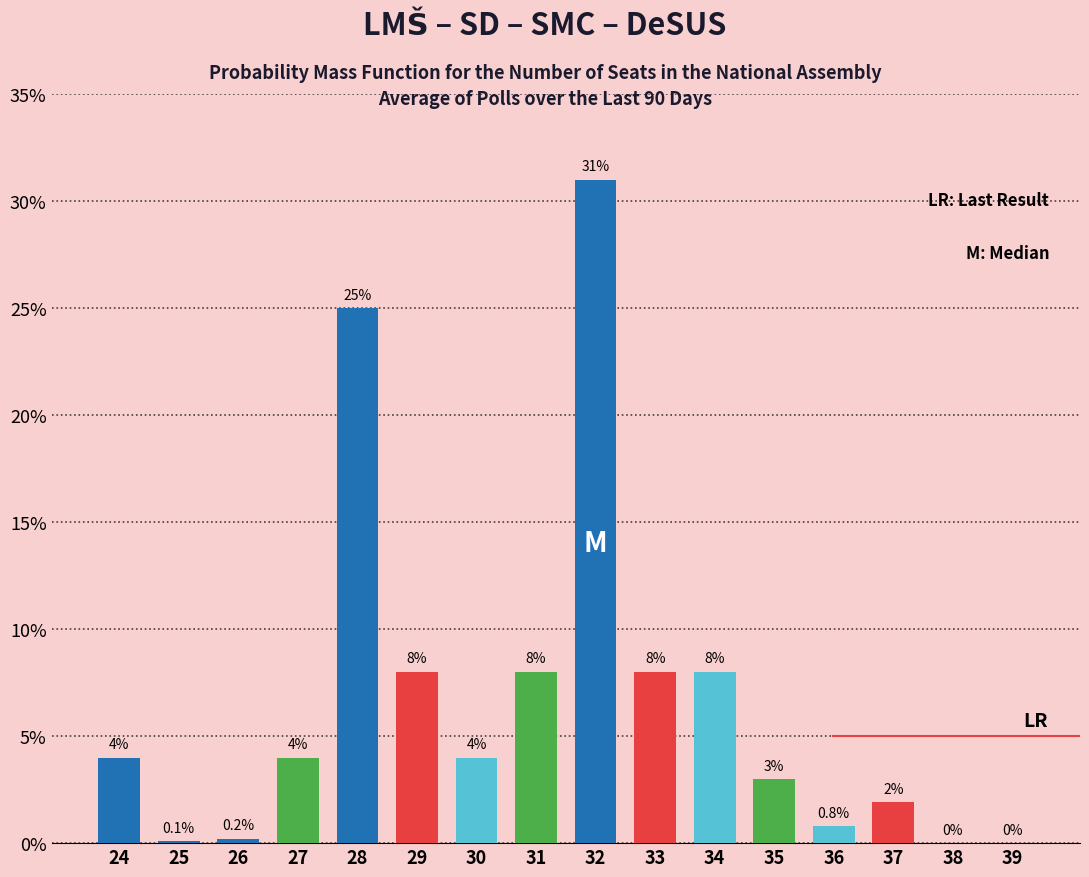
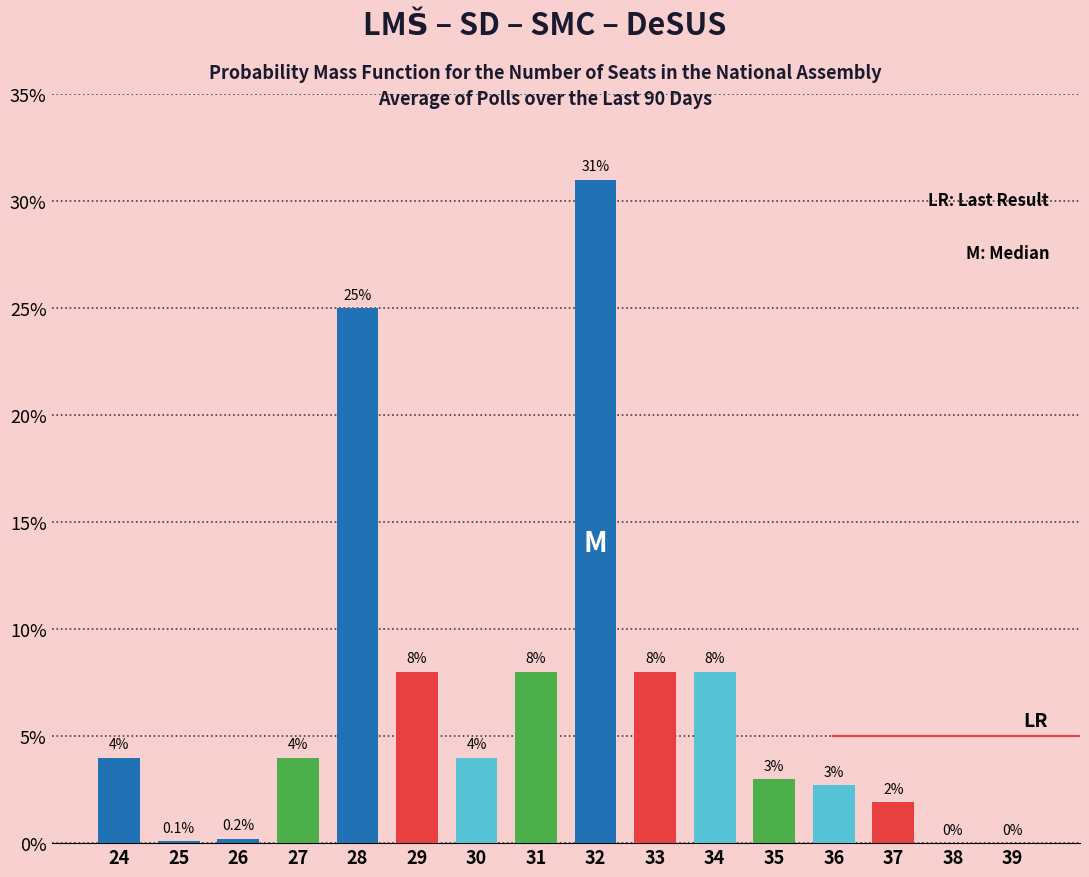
36: 0.8% -> 3%
